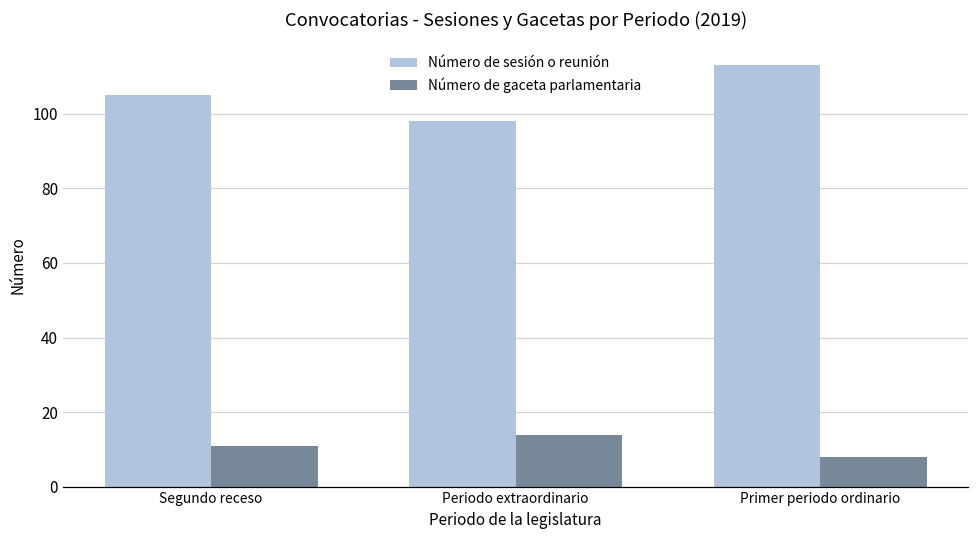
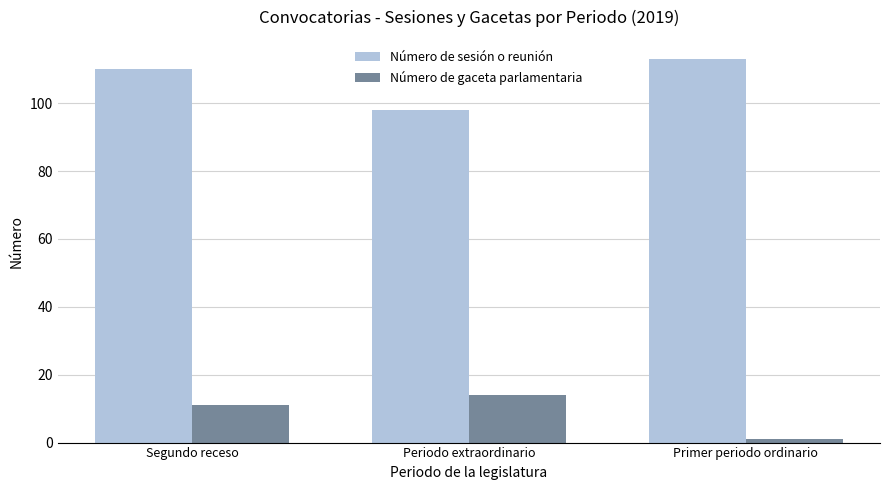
Número de sesión o reunión, Segundo receso: 105 -> 110
Número de gaceta parlamentaria, Primer periodo ordinario: 8 -> 1
